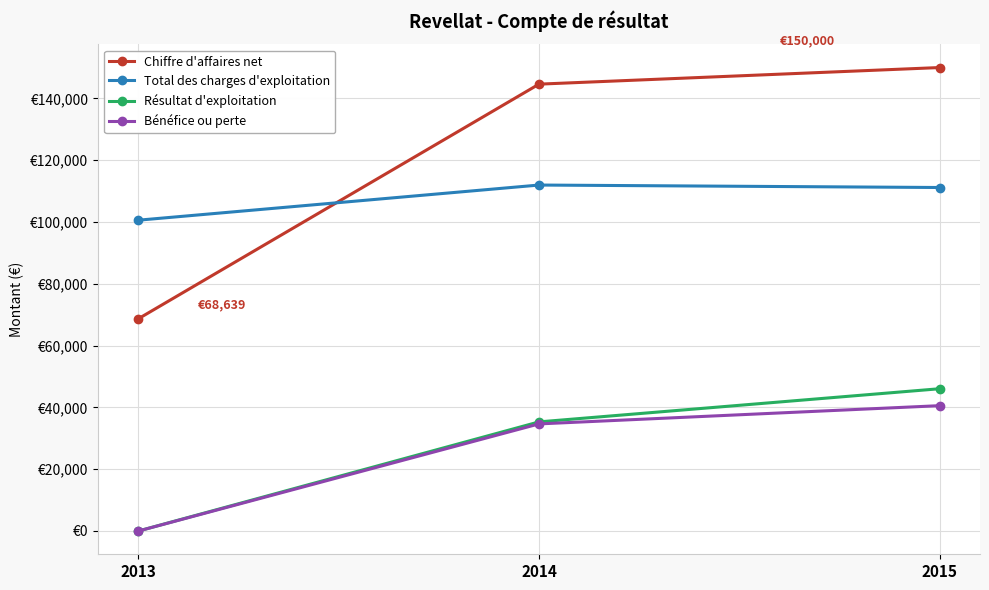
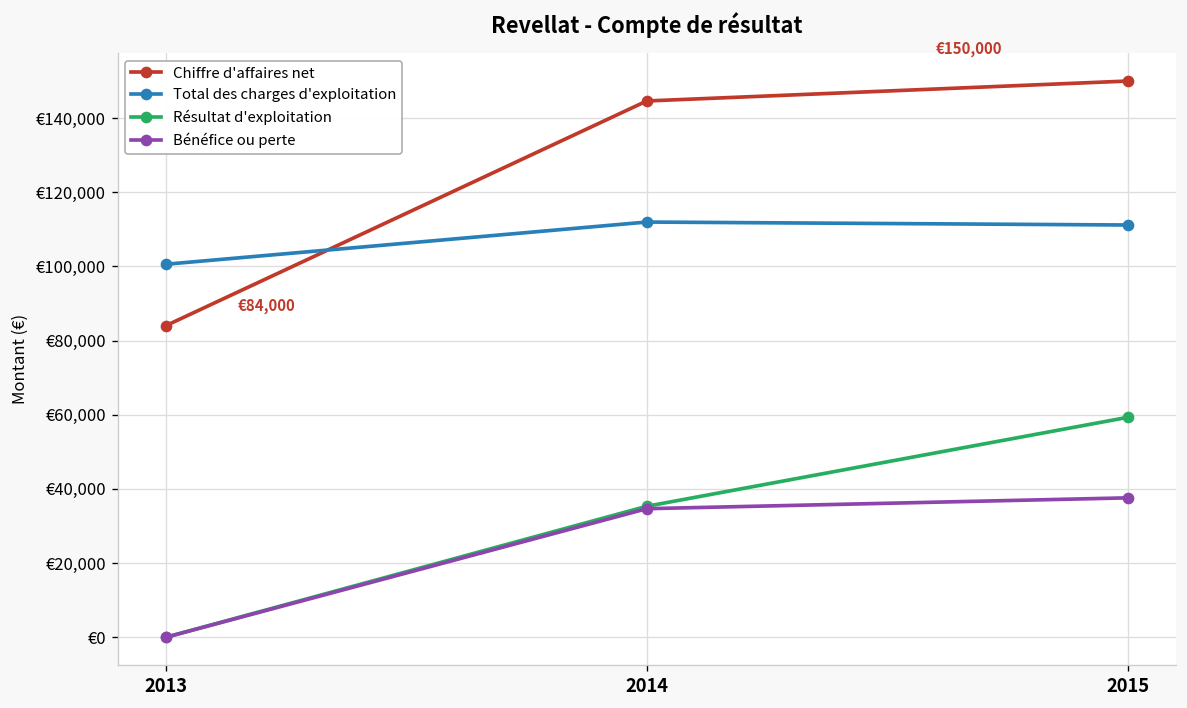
Chiffre d'affaires net, 2013: €68,639 -> €84,000
Résultat d'exploitation, 2015: €46,000 -> €59,000
Bénéfice ou perte, 2015: €41,000 -> €38,000
